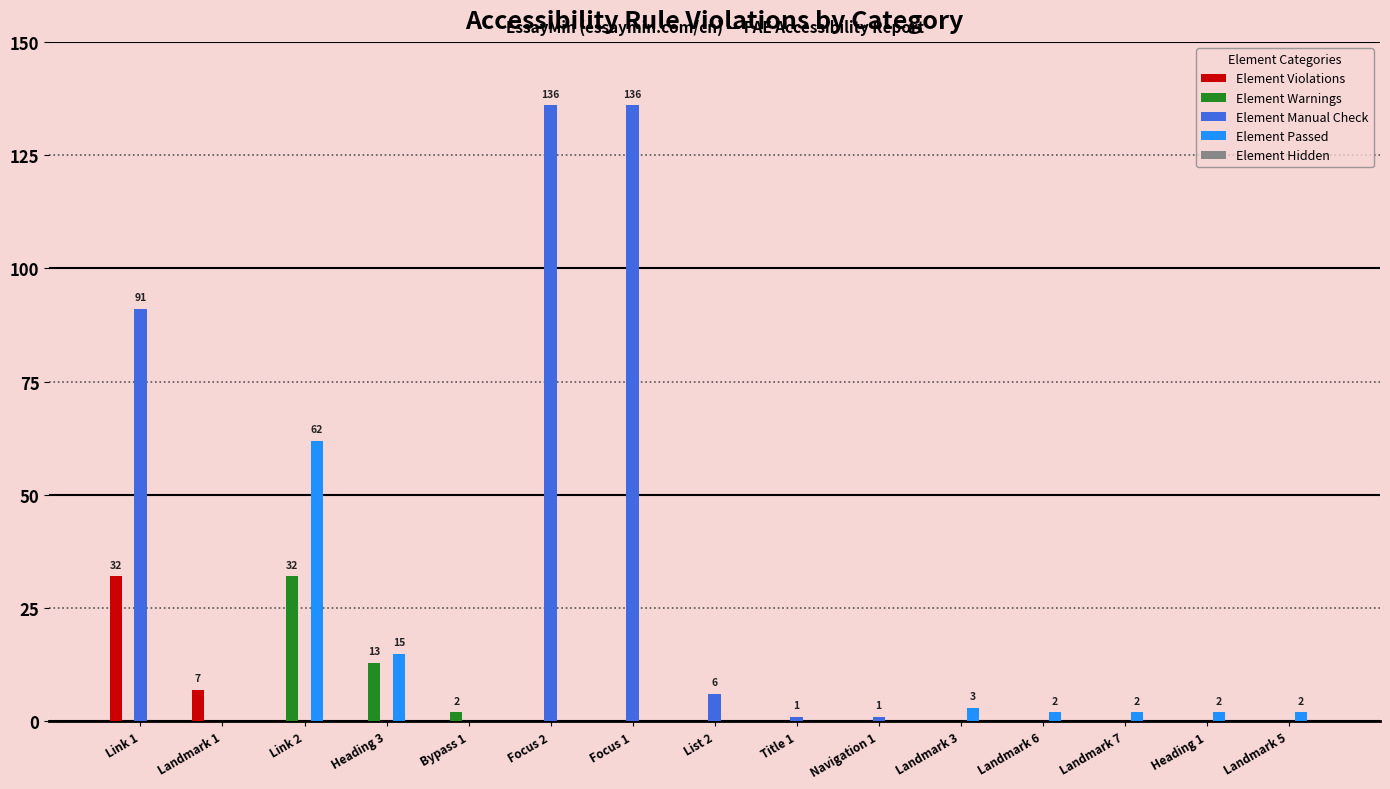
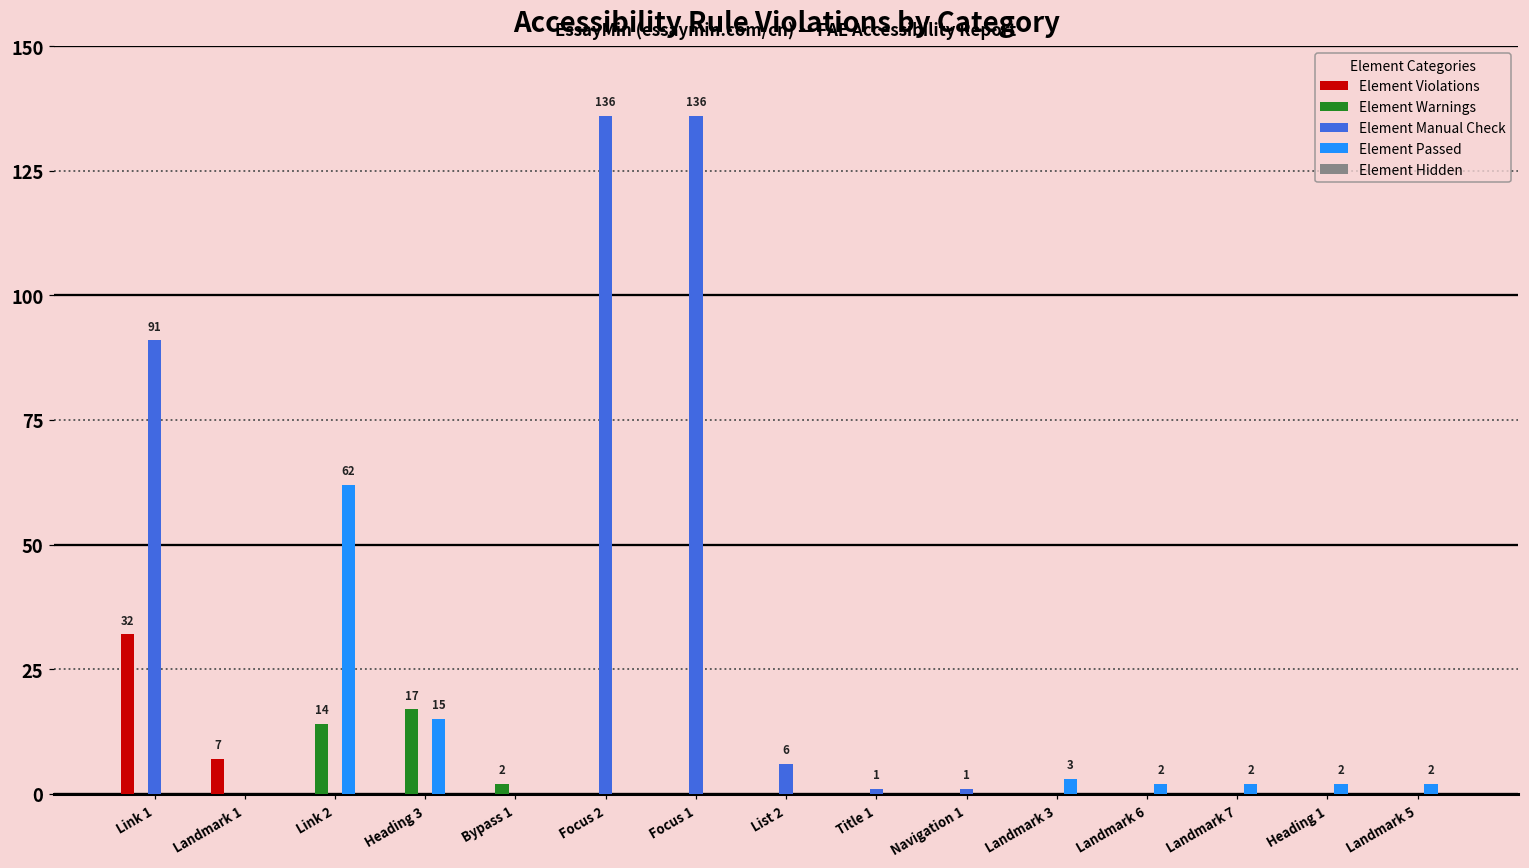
Element Warnings, Link 2: 32 -> 14
Element Warnings, Heading 3: 13 -> 17
